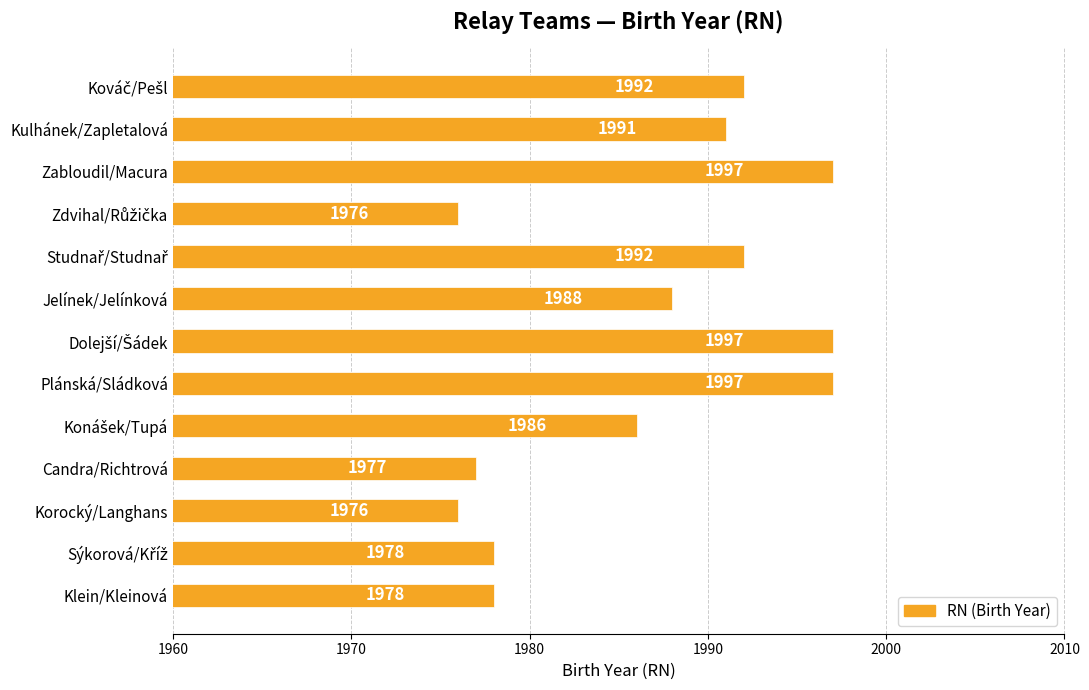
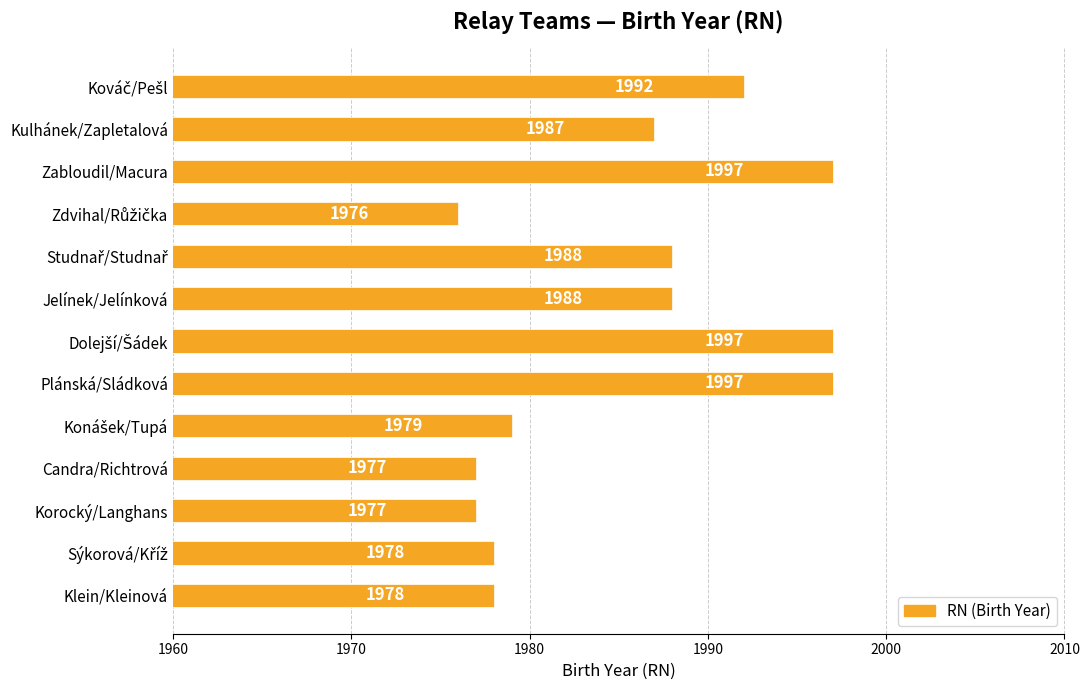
Kulhánek/Zapletalová: 1991 -> 1987
Studnař/Studnař: 1992 -> 1988
Konášek/Tupá: 1986 -> 1979
Korocký/Langhans: 1976 -> 1977
